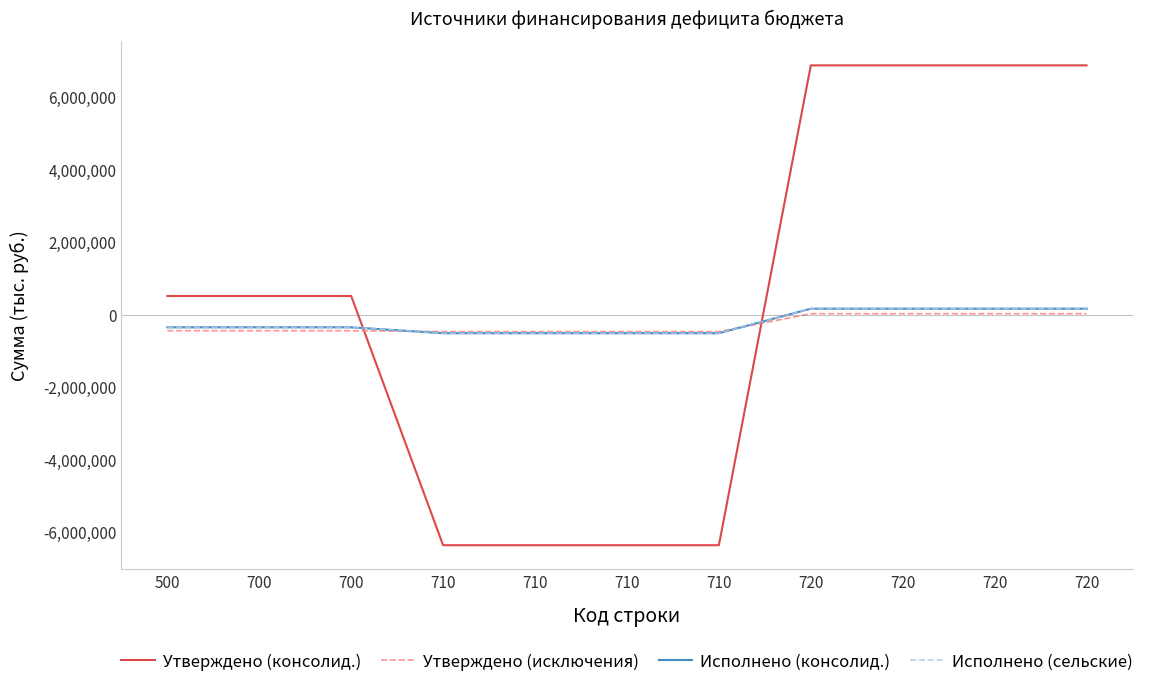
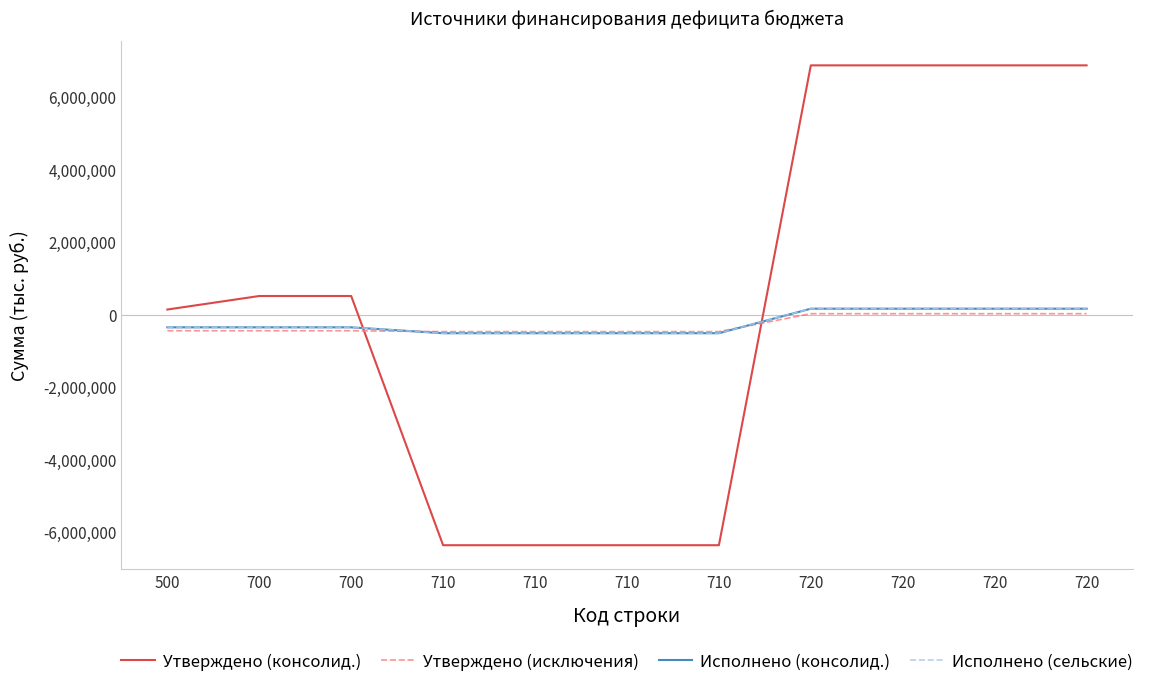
Утверждено (консолид.), 500: 500,000 -> 100,000
